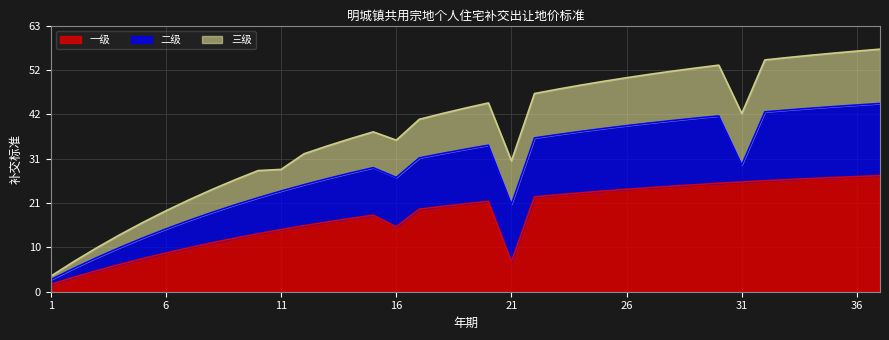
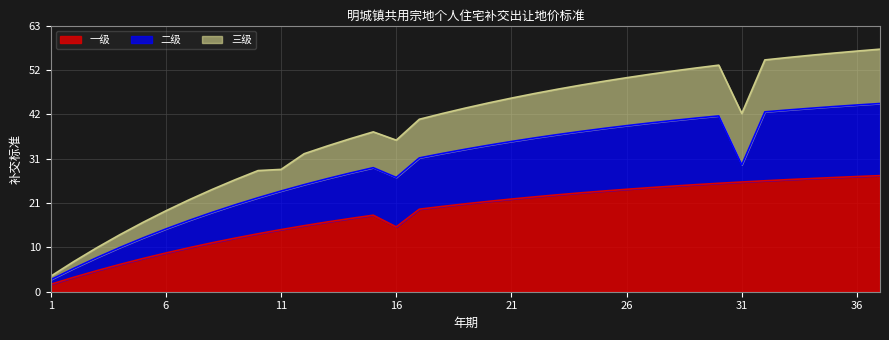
一级, 21: 7 -> 22
